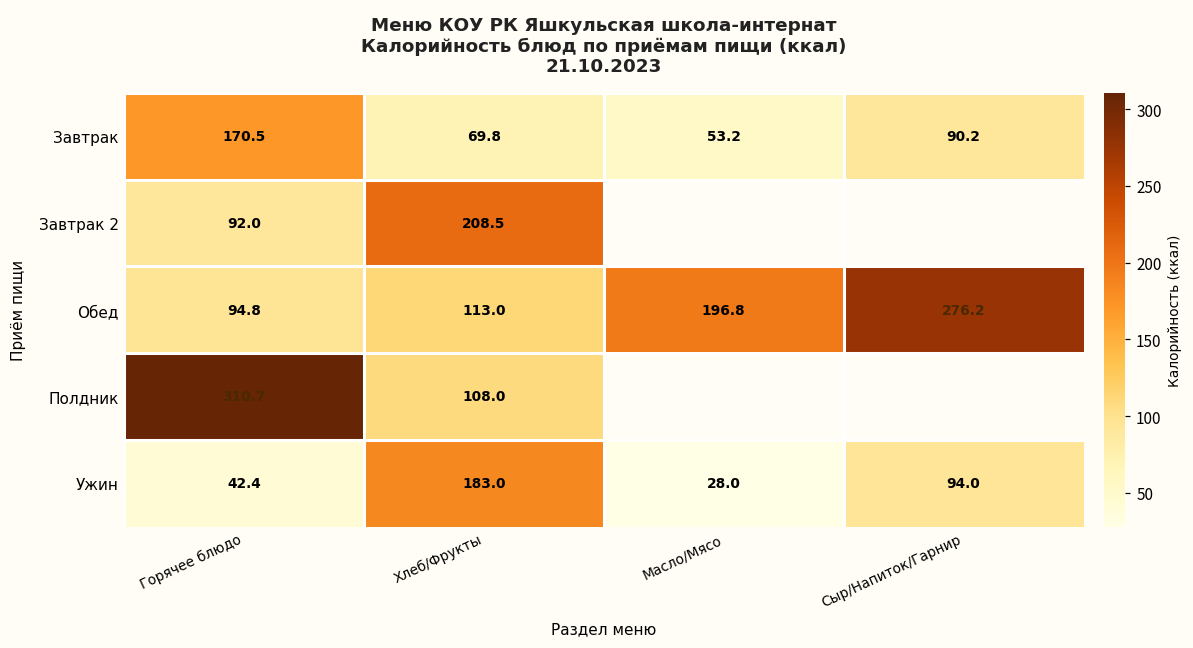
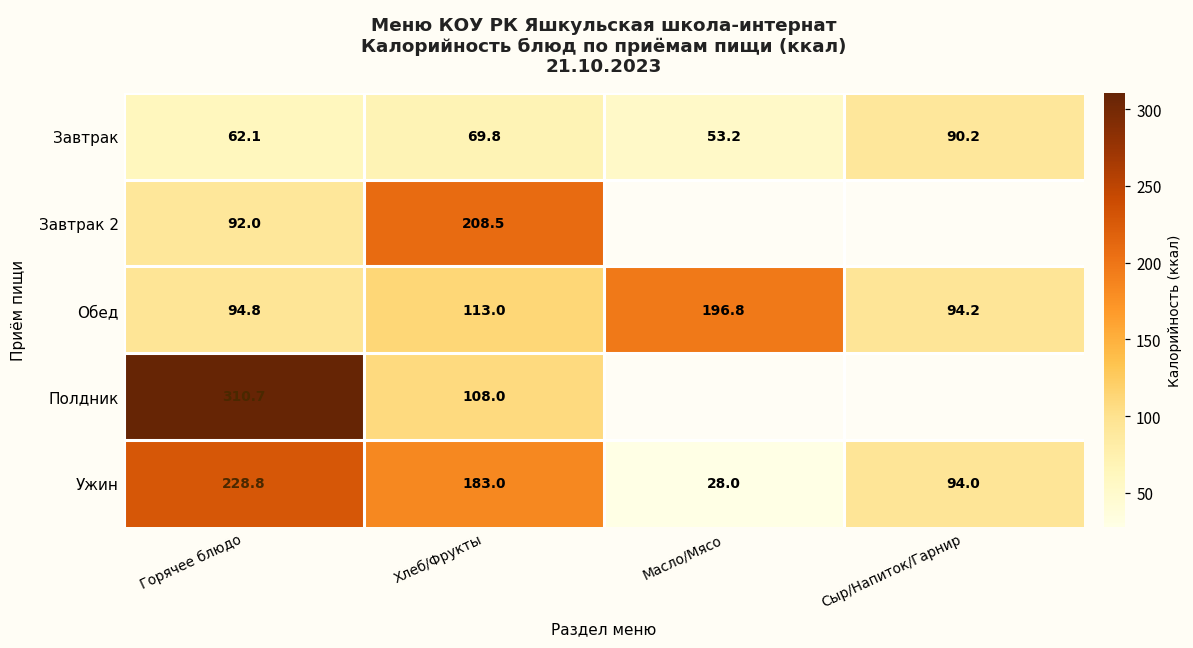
Завтрак, Горячее блюдо: 170.5 -> 62.1
Обед, Сыр/Напиток/Гарнир: 276.2 -> 94.2
Ужин, Горячее блюдо: 42.4 -> 228.8
